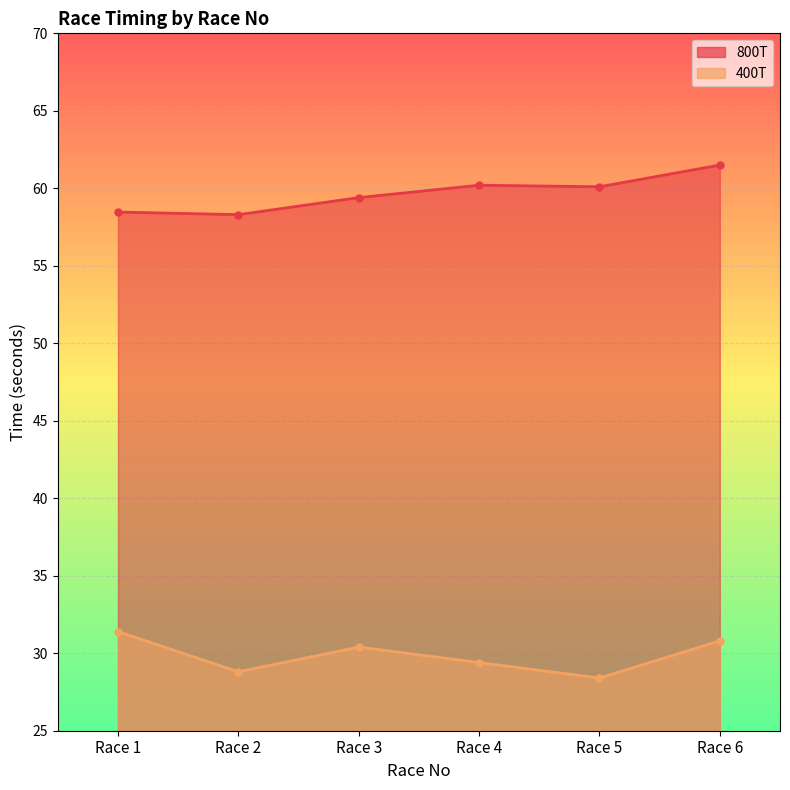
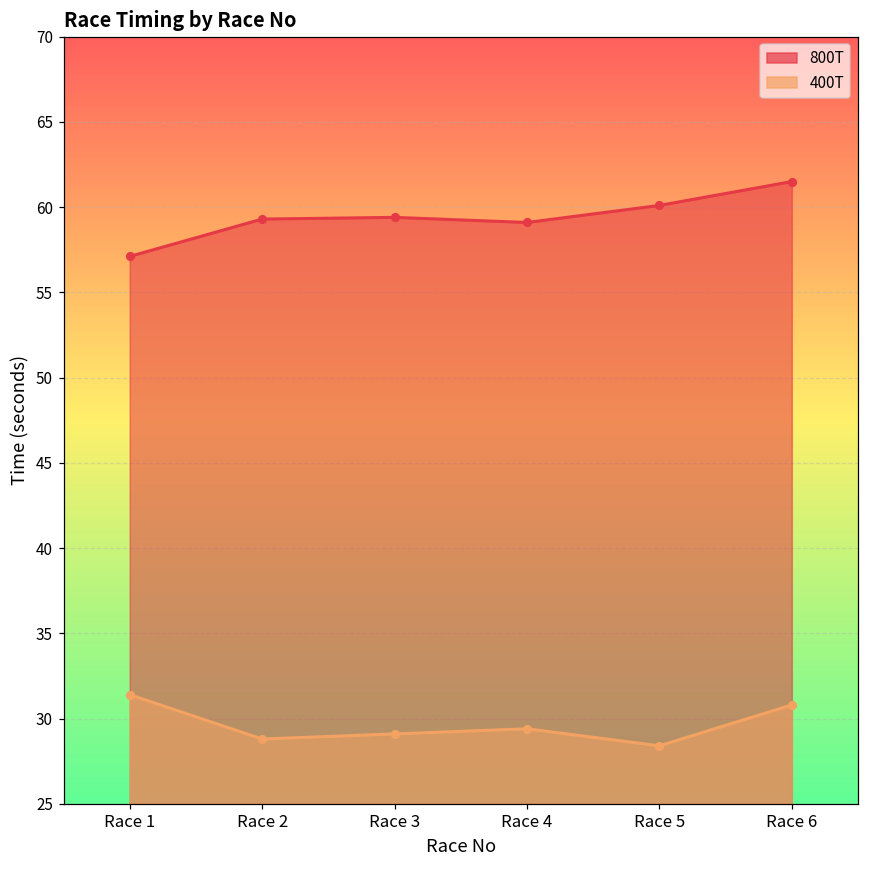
800T, Race 1: 58.5 -> 57.1
800T, Race 2: 58.3 -> 59.3
400T, Race 3: 30.4 -> 29.1
800T, Race 4: 60.2 -> 59.1
